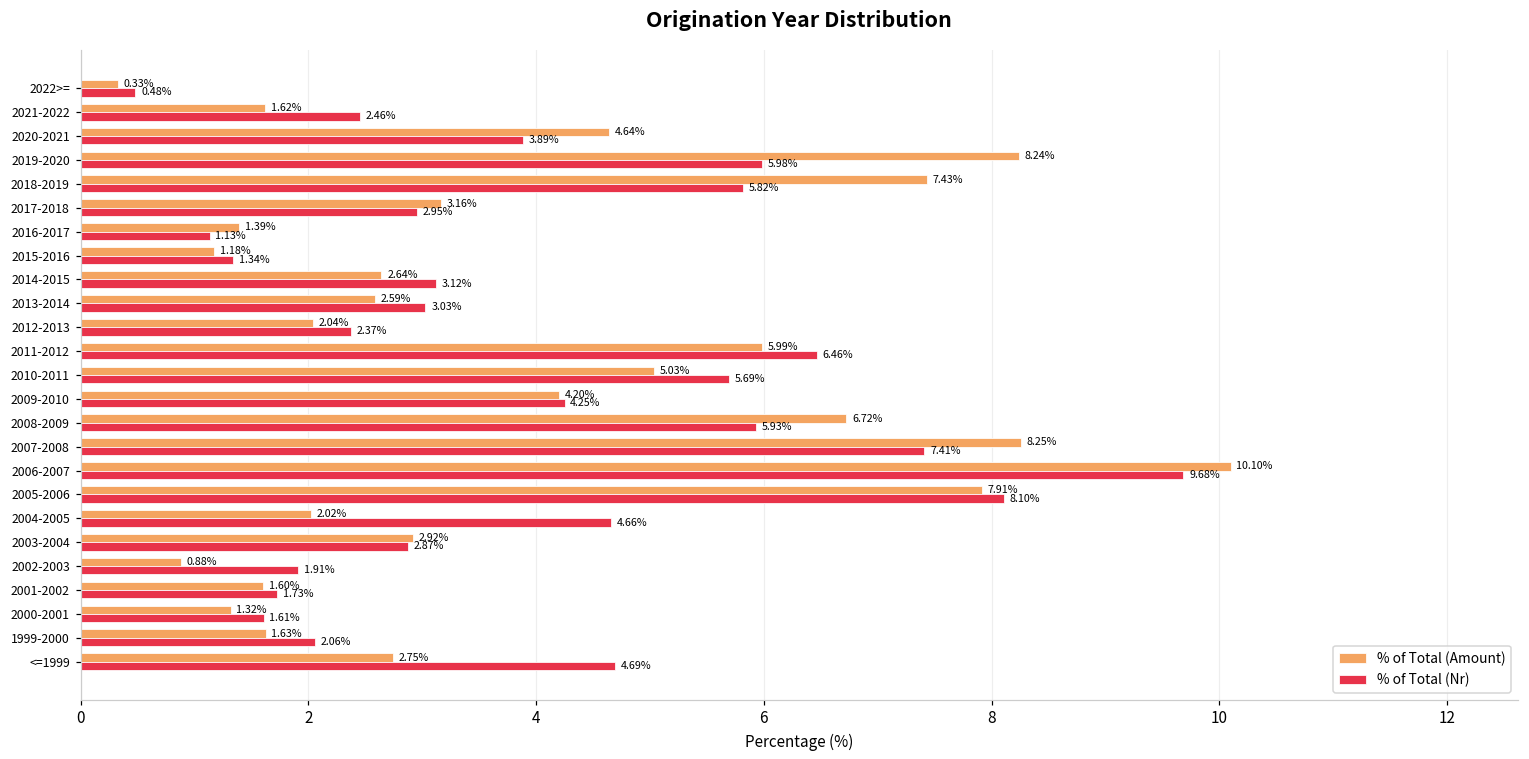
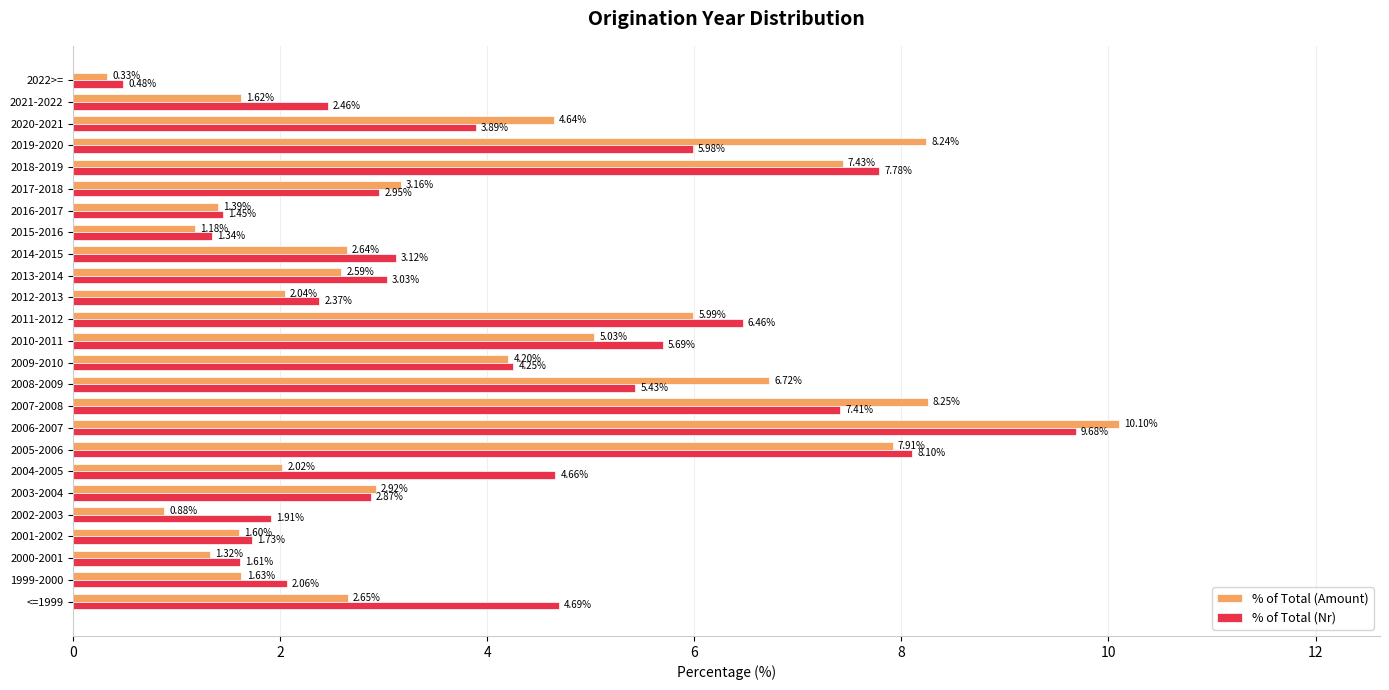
% of Total (Nr), 2018-2019: 5.82% -> 7.78%
% of Total (Nr), 2016-2017: 1.13% -> 1.45%
% of Total (Nr), 2008-2009: 5.93% -> 5.43%
% of Total (Amount), <=1999: 2.75% -> 2.65%
